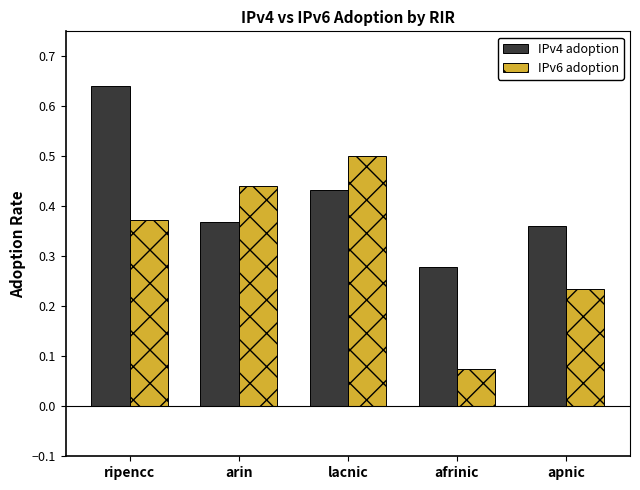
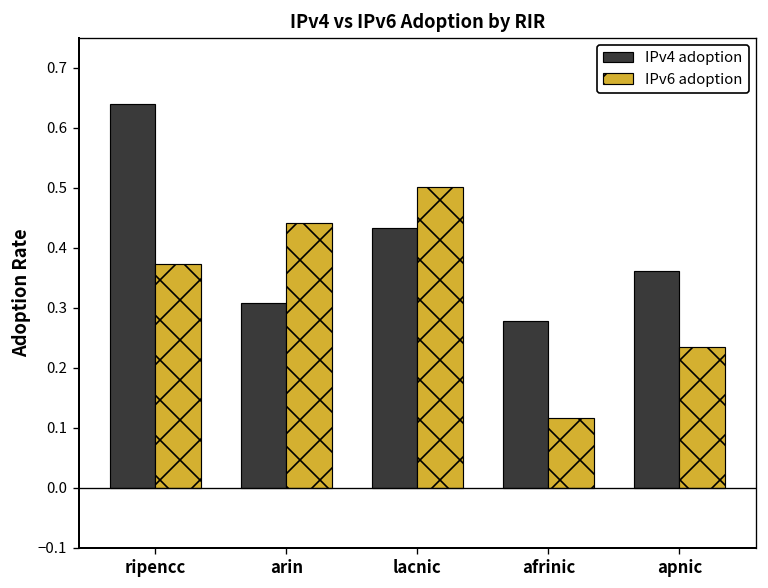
IPv4 adoption, arin: 0.37 -> 0.31
IPv6 adoption, afrinic: 0.08 -> 0.12
